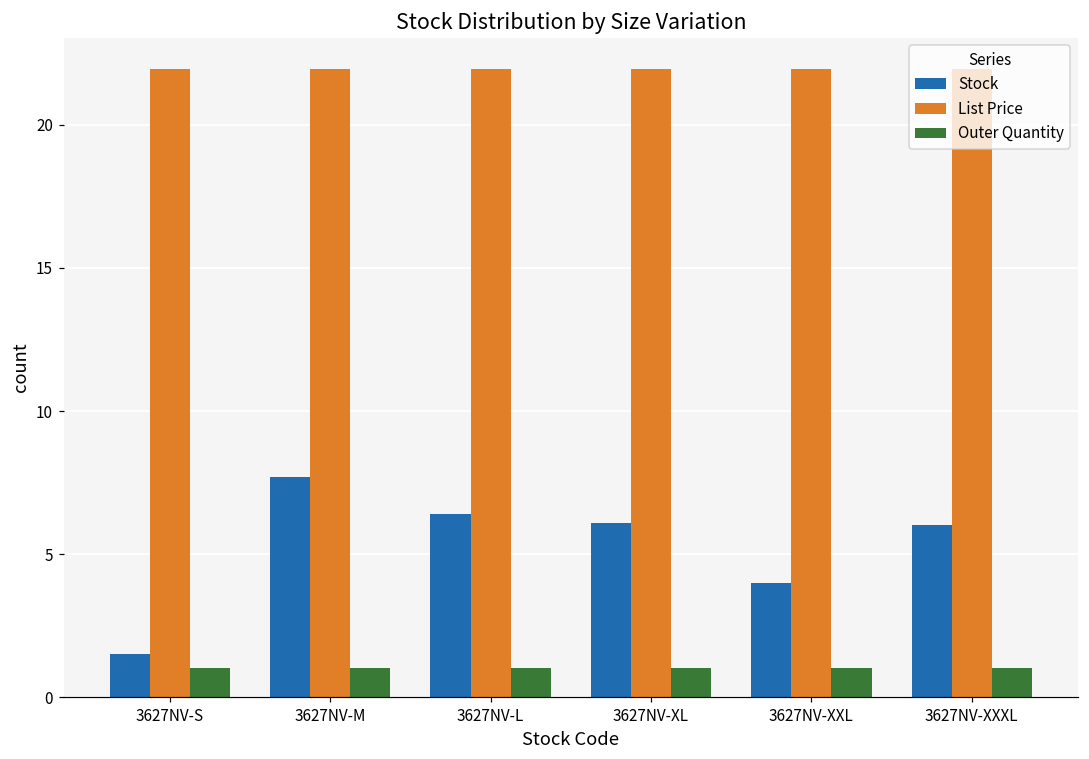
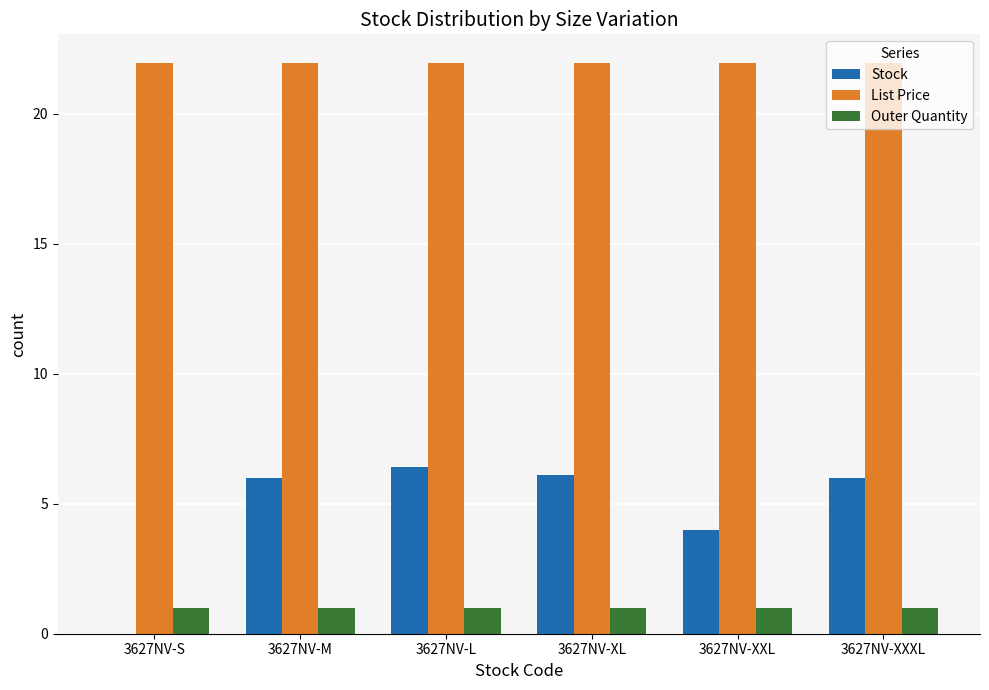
Stock, 3627NV-S: 1.5 -> 0.0
Stock, 3627NV-M: 7.7 -> 6.0
